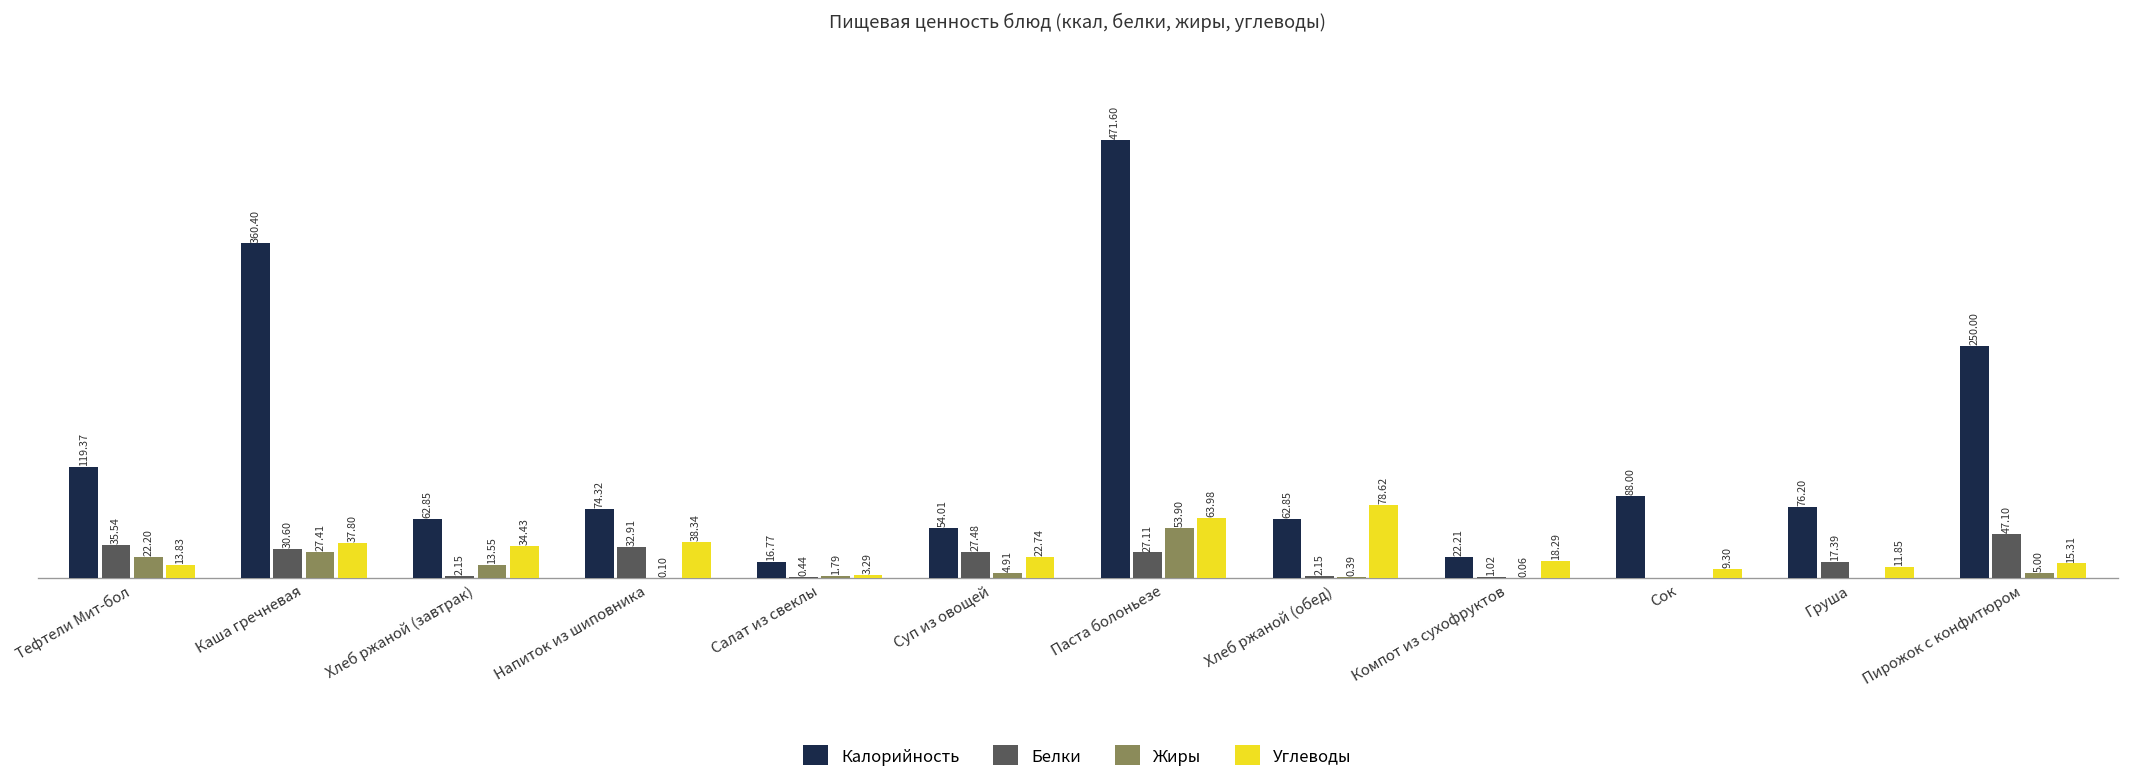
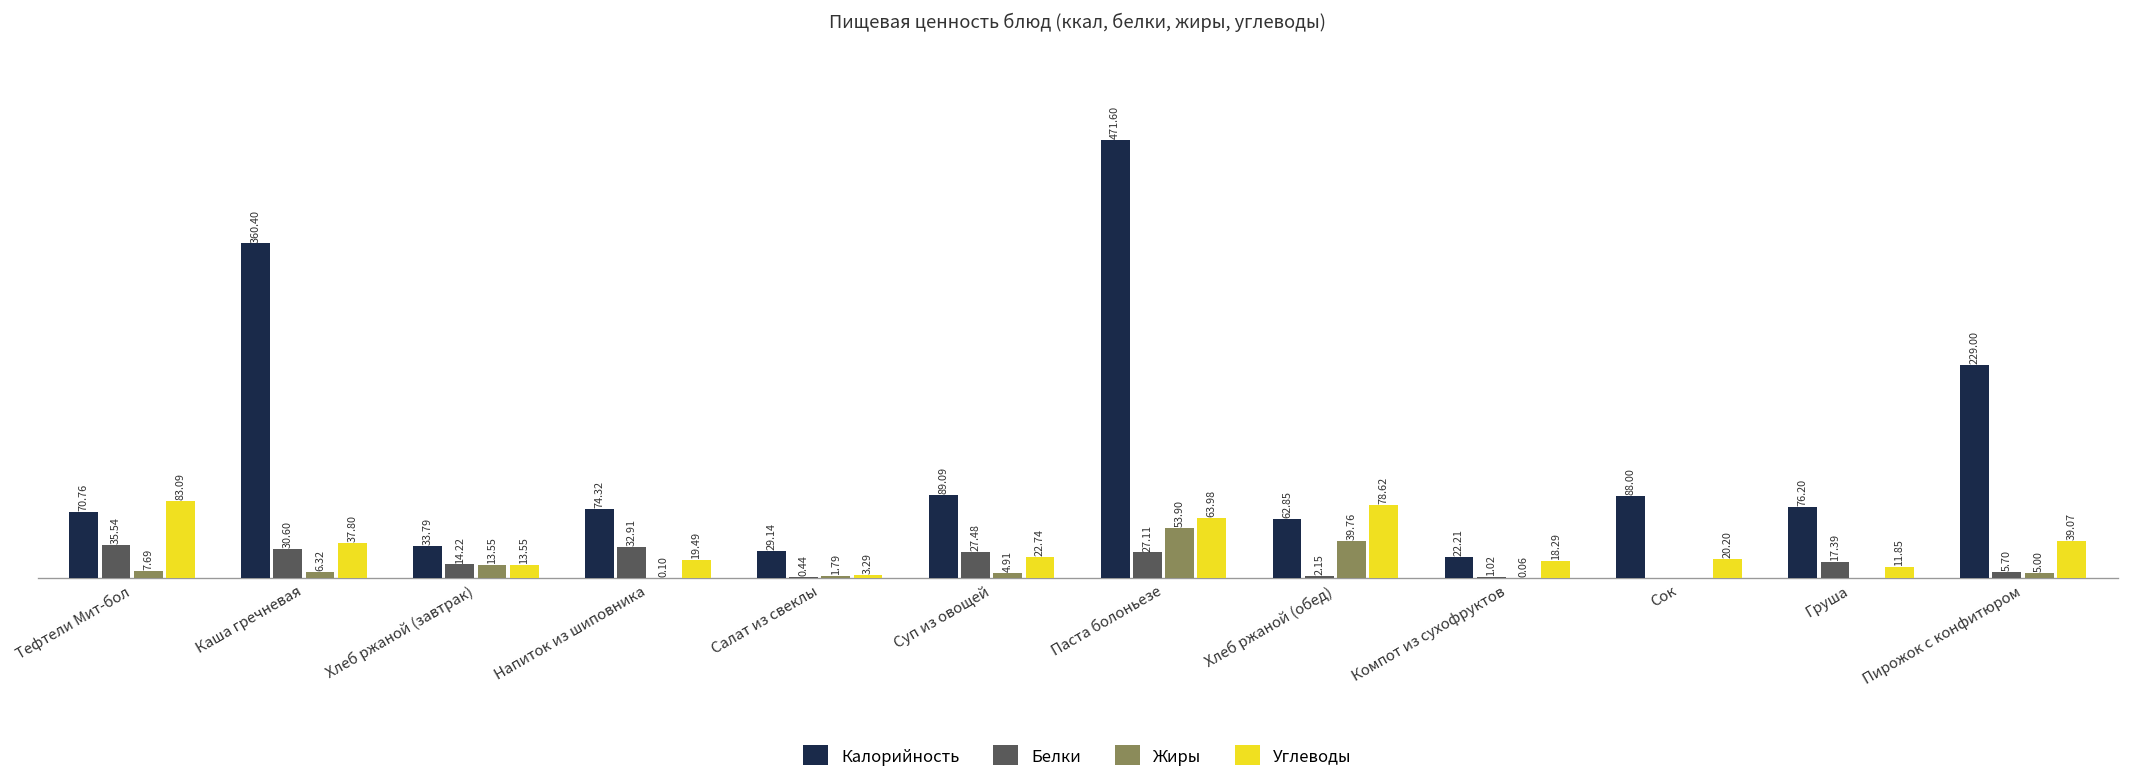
Калорийность, Тефтели Мит-бол: 119.37 -> 70.76
Жиры, Тефтели Мит-бол: 22.20 -> 7.69
Углеводы, Тефтели Мит-бол: 13.83 -> 83.09
Жиры, Каша гречневая: 27.41 -> 6.32
Калорийность, Хлеб ржаной (завтрак): 62.85 -> 33.79
Белки, Хлеб ржаной (завтрак): 2.15 -> 14.22
Углеводы, Хлеб ржаной (завтрак): 34.43 -> 13.55
Углеводы, Напиток из шиповника: 38.34 -> 19.49
Калорийность, Салат из свеклы: 16.77 -> 29.14
Калорийность, Суп из овощей: 54.01 -> 89.09
Жиры, Хлеб ржаной (обед): 0.39 -> 39.76
Углеводы, Сок: 9.30 -> 20.20
Калорийность, Пирожок с конфитюром: 250.00 -> 229.00
Белки, Пирожок с конфитюром: 47.10 -> 5.70
Углеводы, Пирожок с конфитюром: 15.31 -> 39.07
